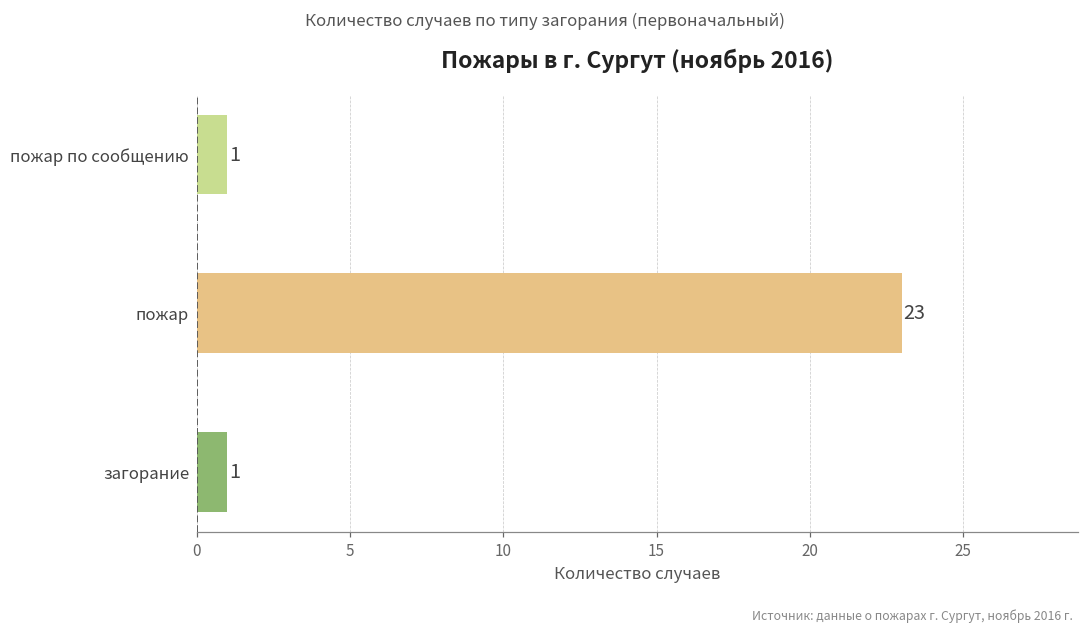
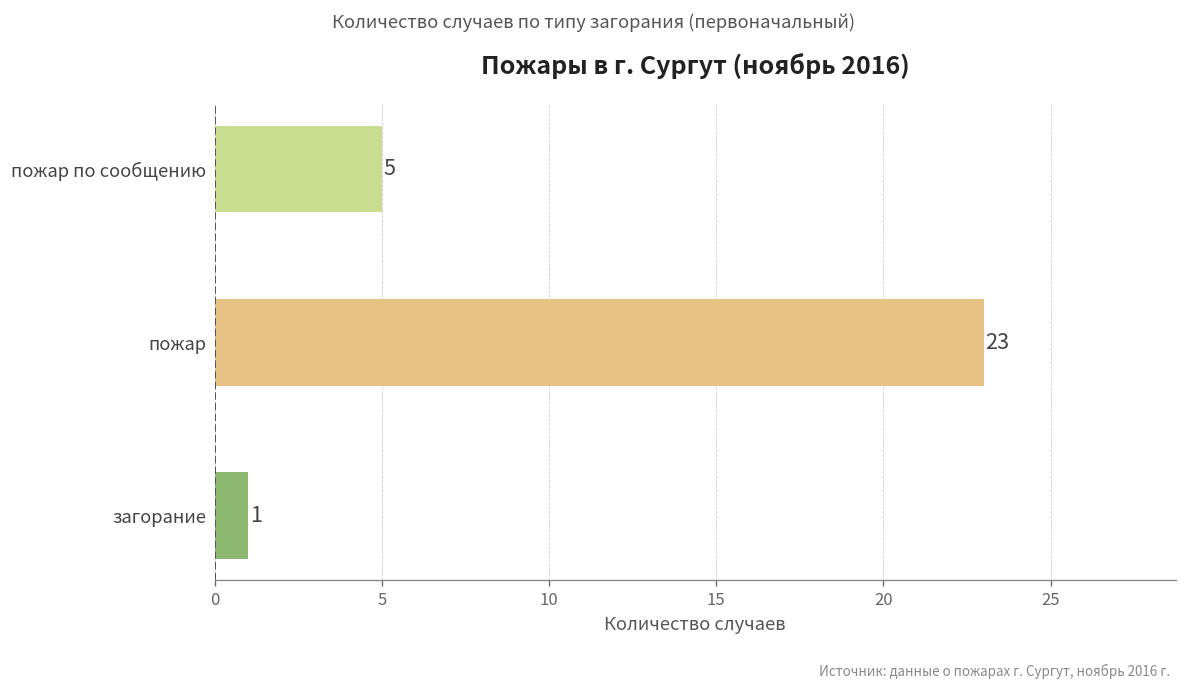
пожар по сообщению: 1 -> 5
